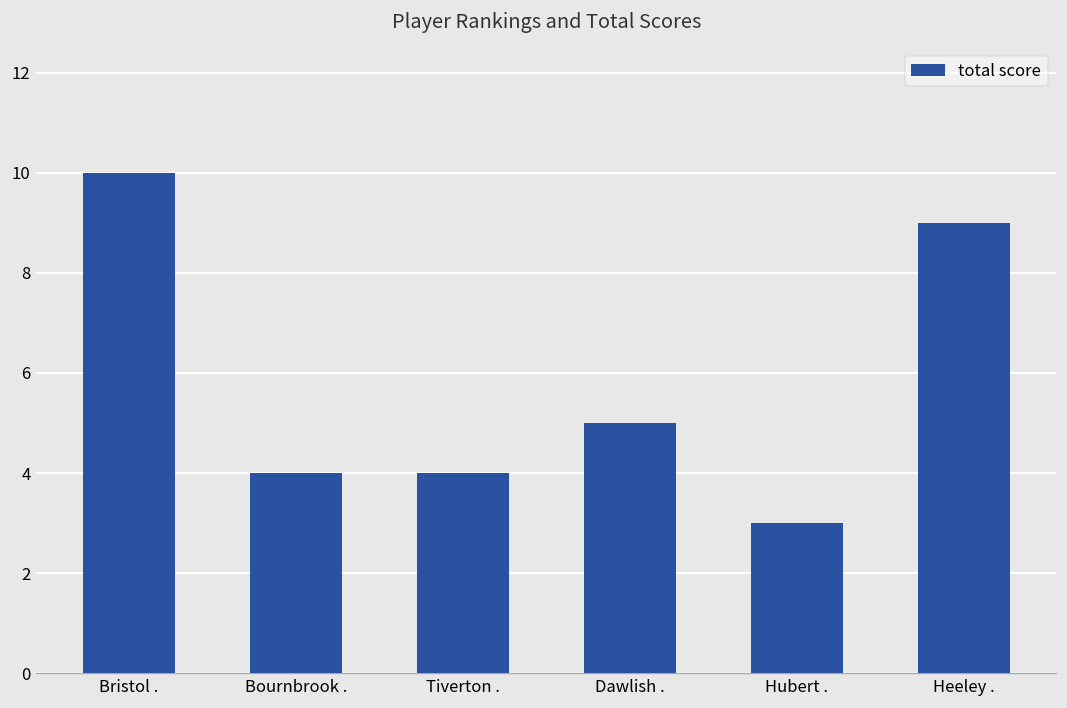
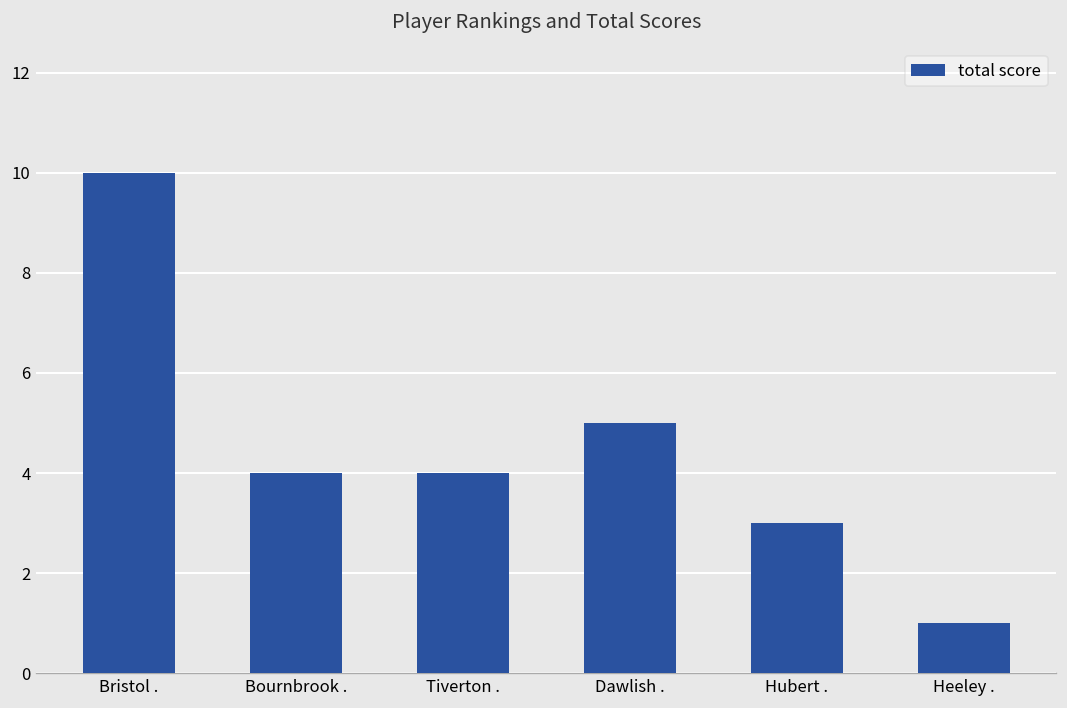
Heeley .: 9 -> 1
